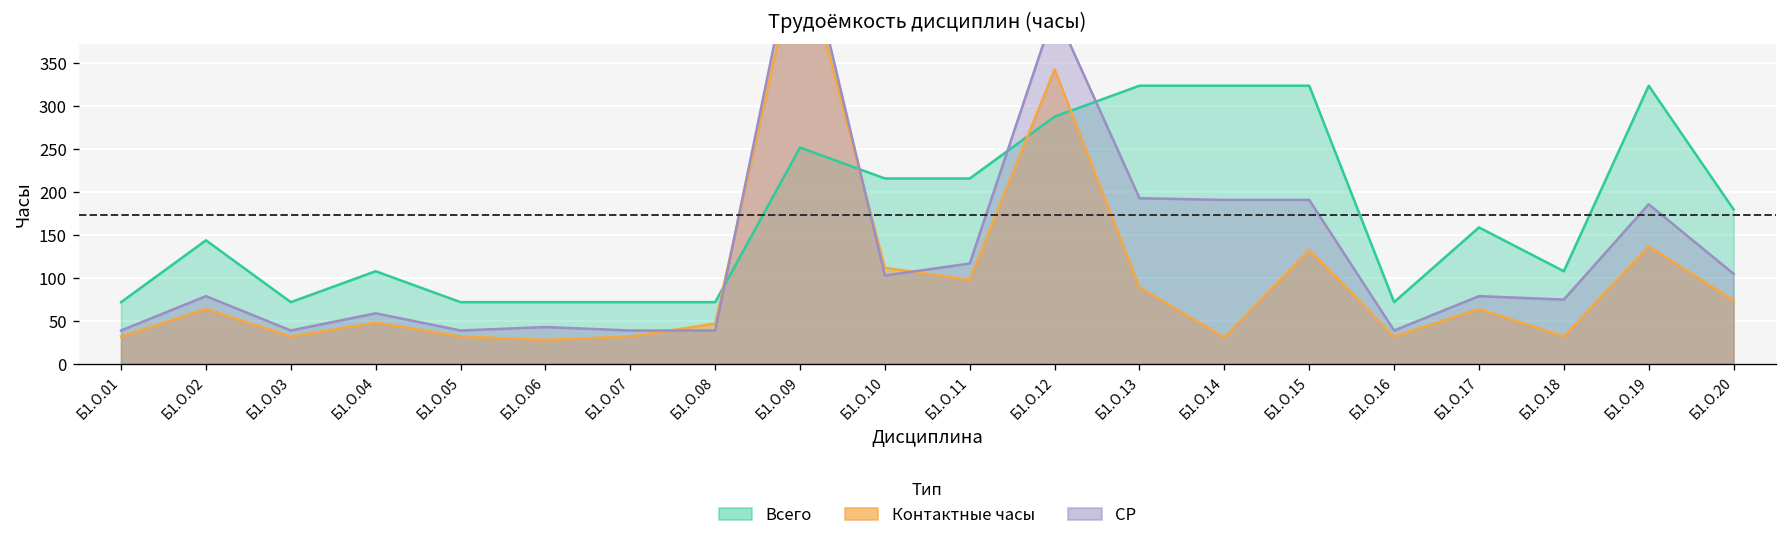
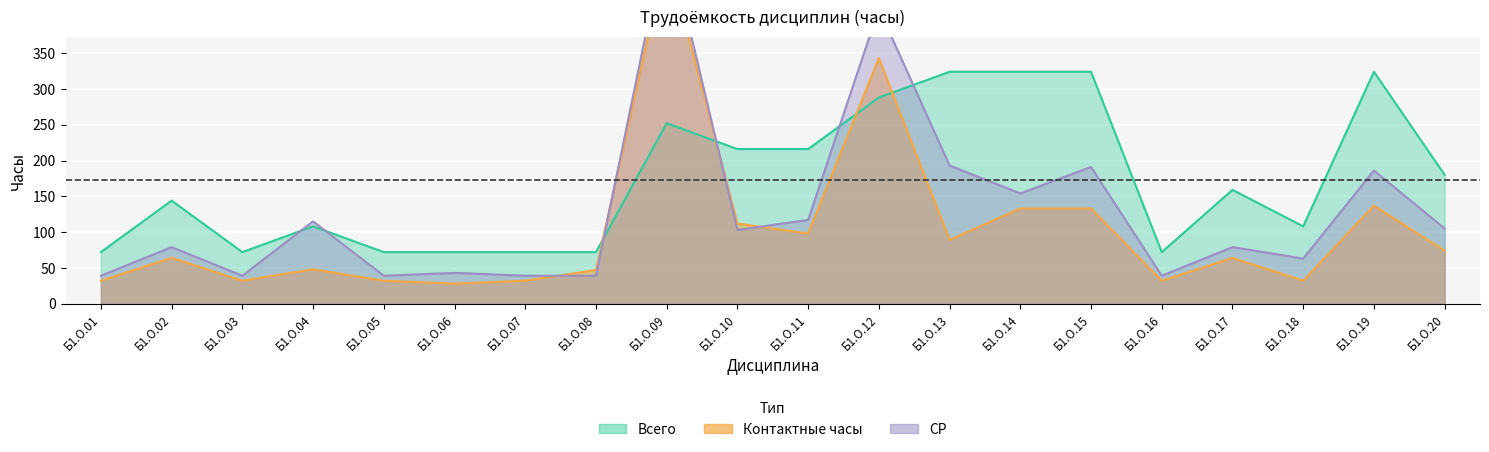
СР, Б1.О.04: 60 -> 120
Контактные часы, Б1.О.14: 30 -> 130
СР, Б1.О.14: 190 -> 150
СР, Б1.О.18: 80 -> 60
